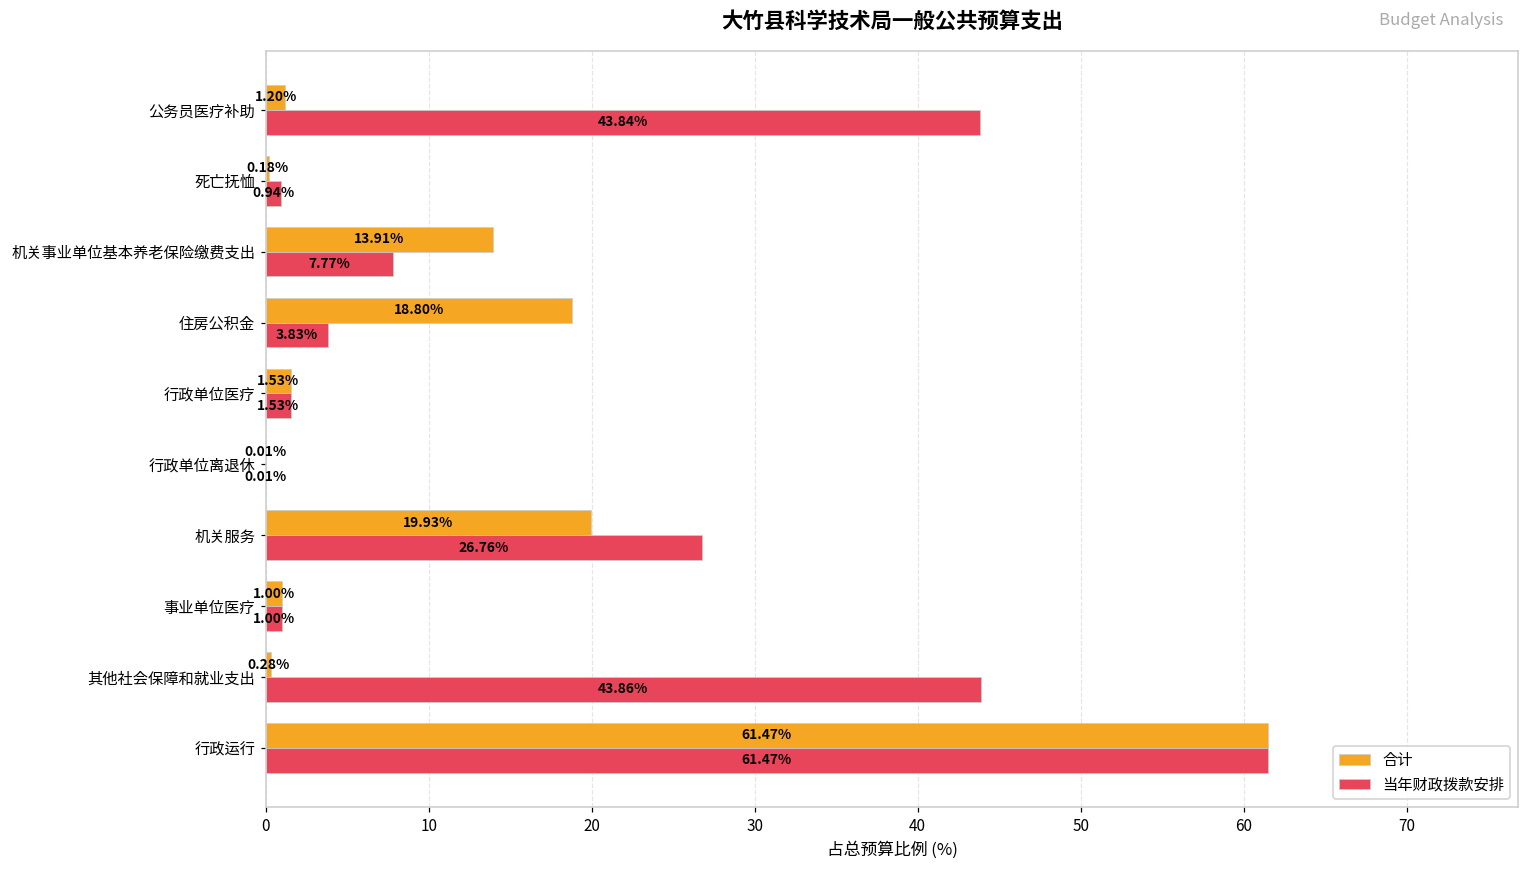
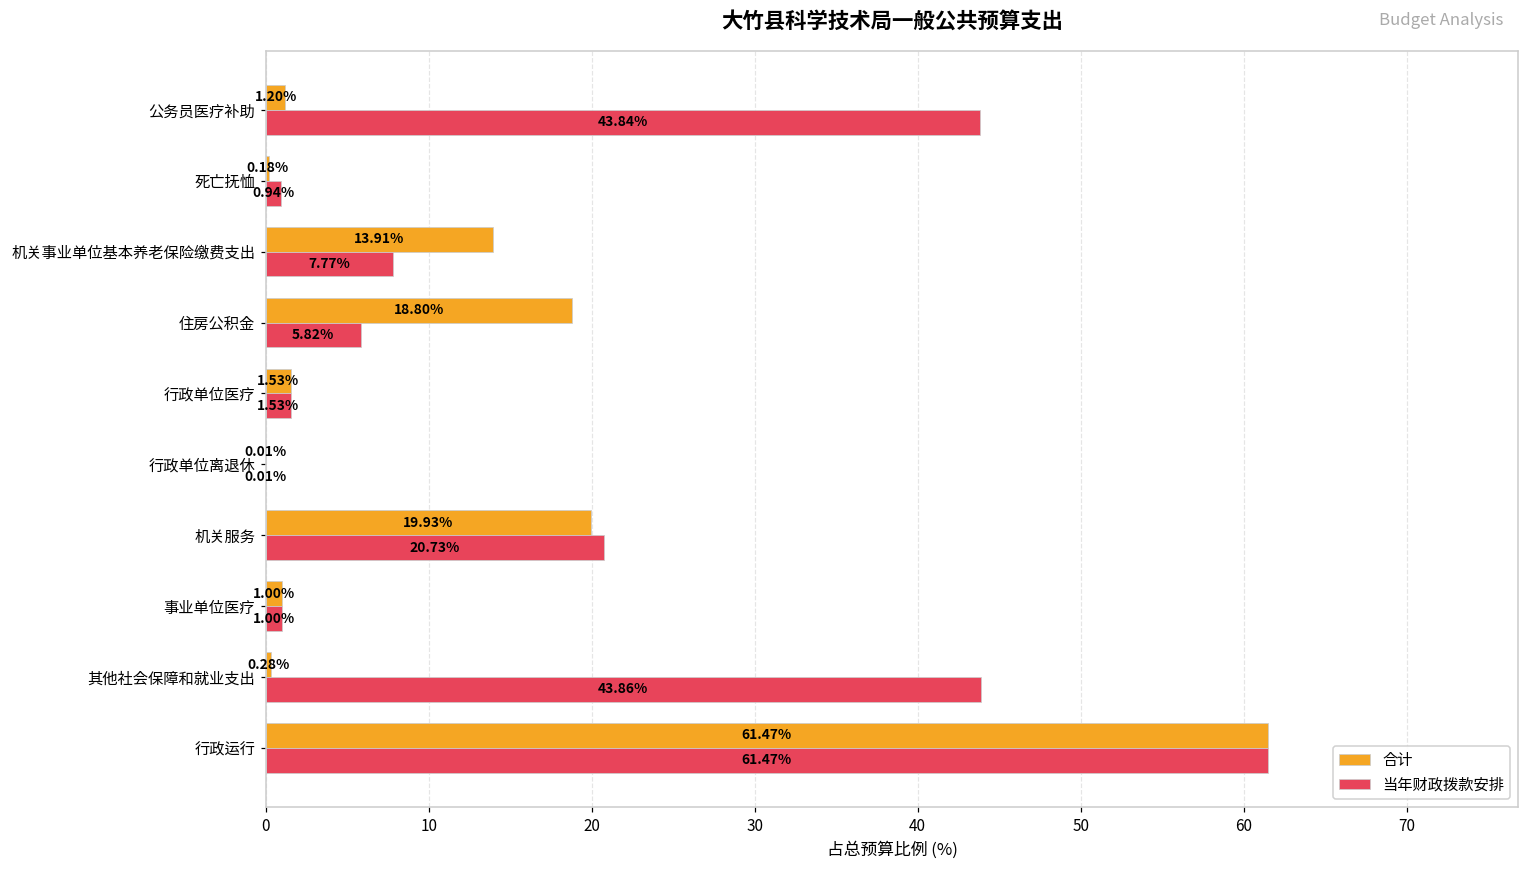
当年财政拨款安排, 住房公积金: 3.83% -> 5.82%
当年财政拨款安排, 机关服务: 26.76% -> 20.73%
